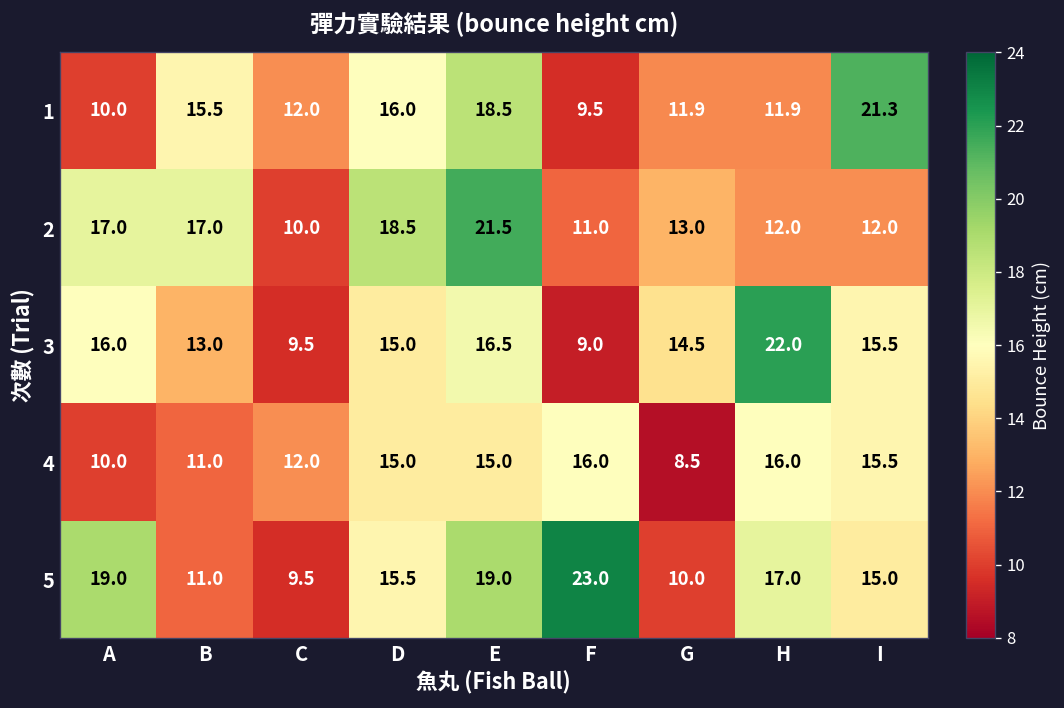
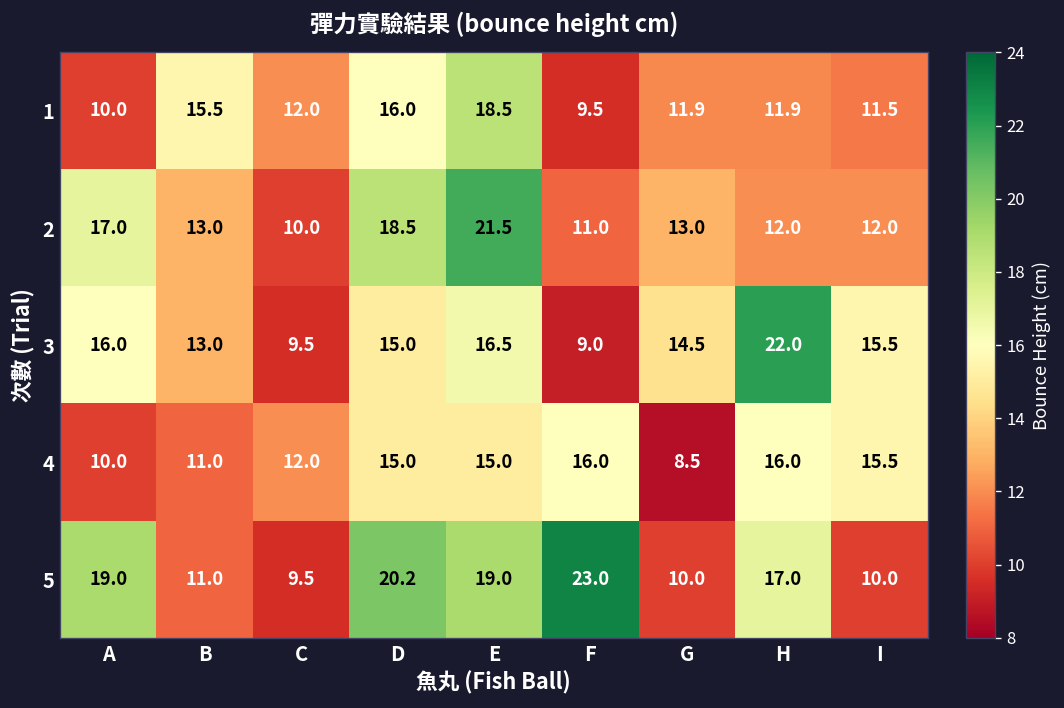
1, I: 21.3 -> 11.5
2, B: 17.0 -> 13.0
5, D: 15.5 -> 20.2
5, I: 15.0 -> 10.0
